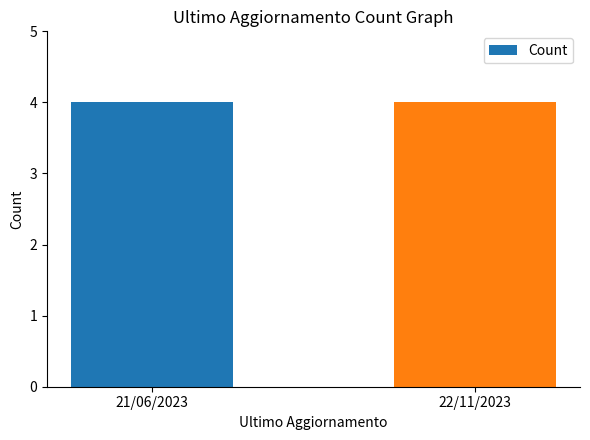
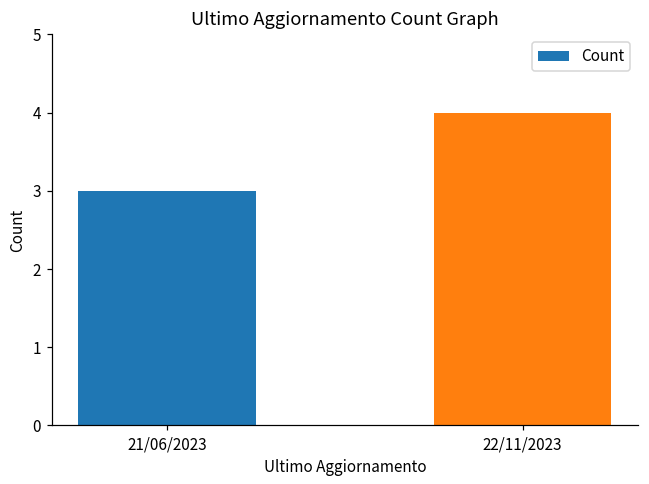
21/06/2023: 4 -> 3
